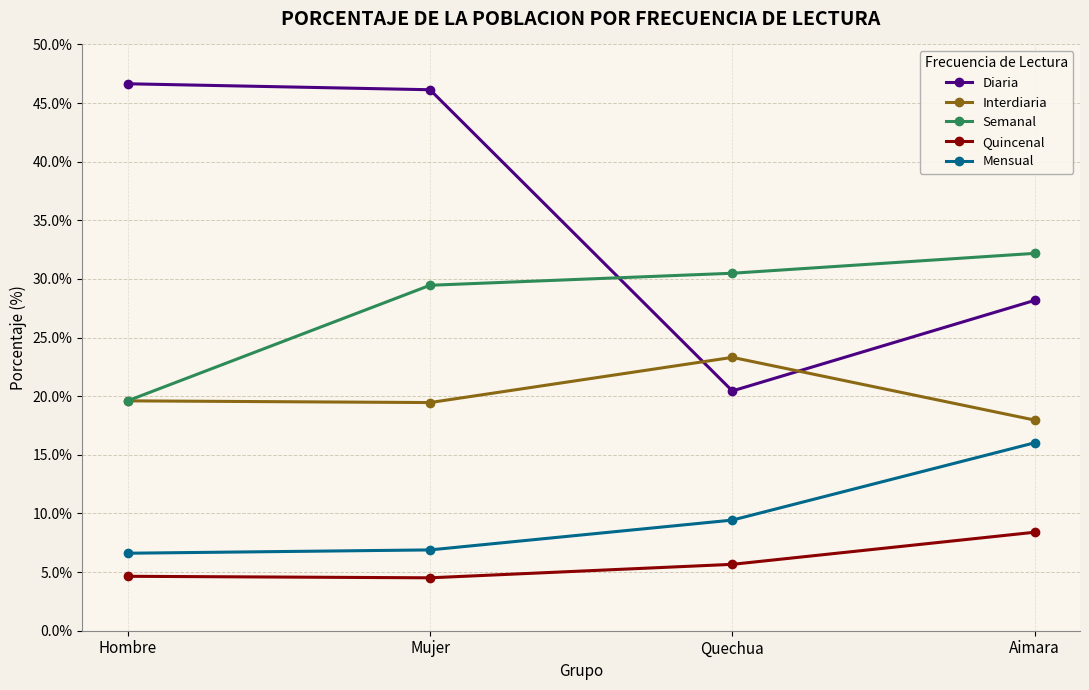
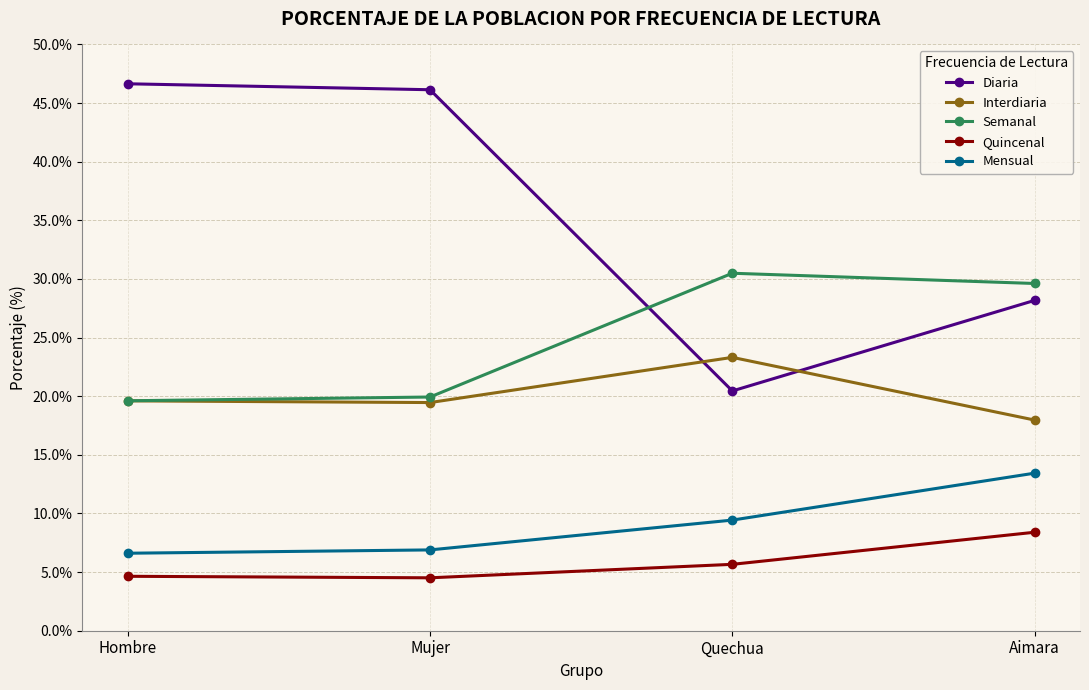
Semanal, Mujer: 29.5% -> 19.9%
Semanal, Aimara: 32.2% -> 29.6%
Mensual, Aimara: 16.0% -> 13.4%
